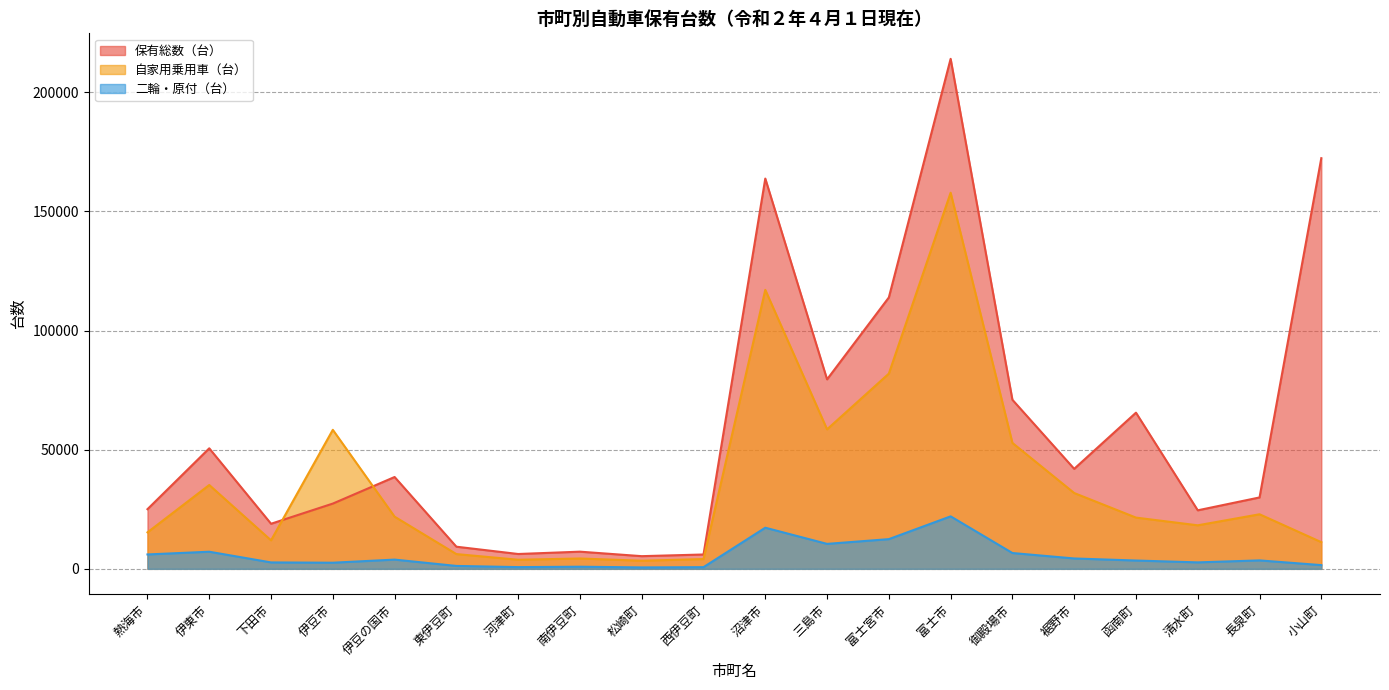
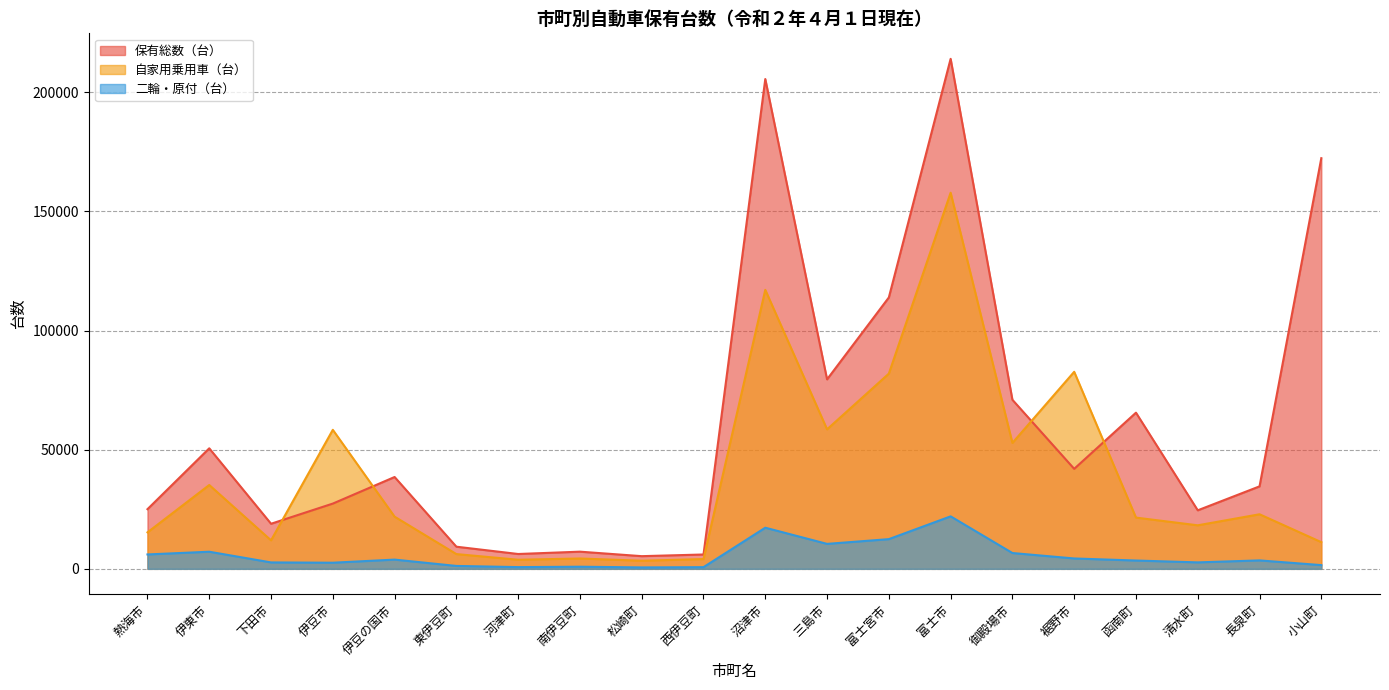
保有総数（台）, 沼津市: 164000 -> 206000
自家用乗用車（台）, 裾野市: 32000 -> 83000
保有総数（台）, 長泉町: 30000 -> 35000
